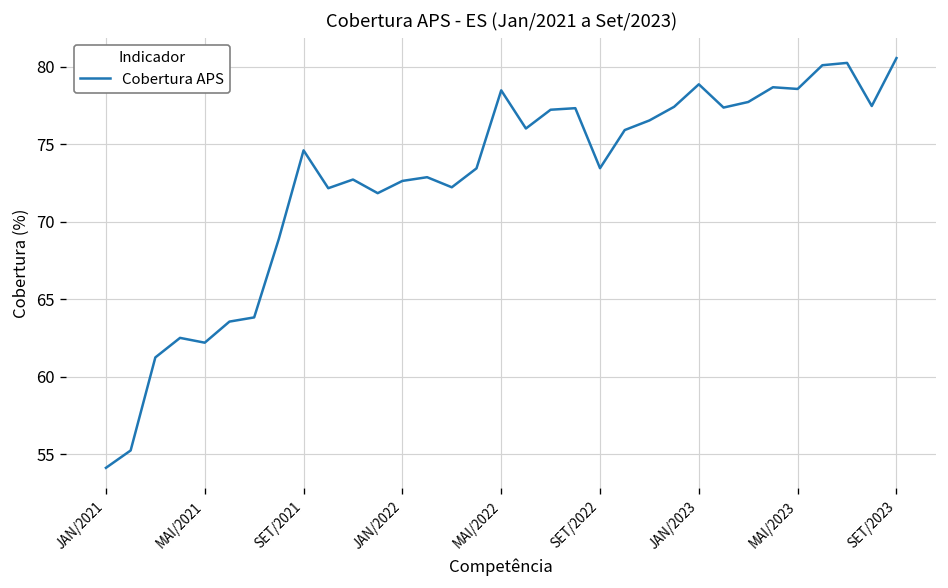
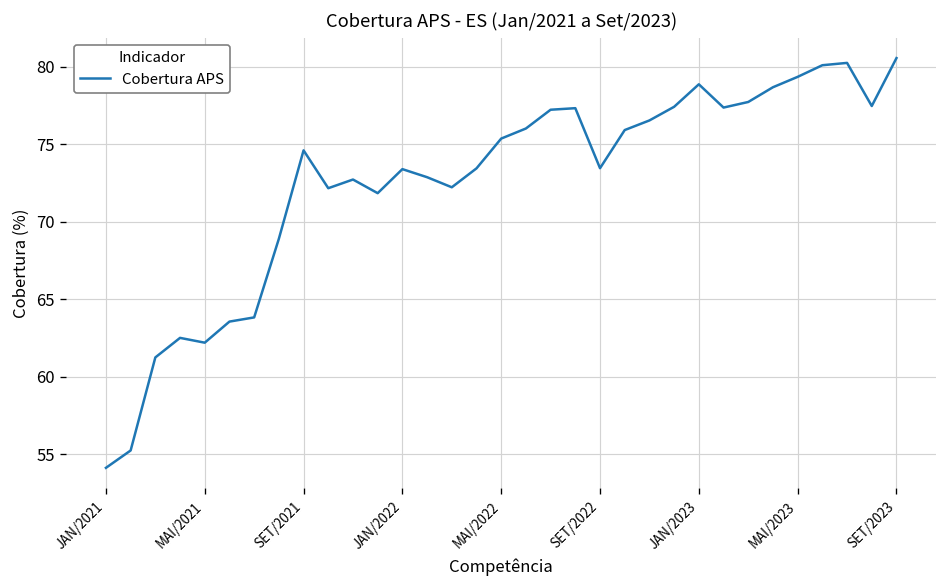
JAN/2022: 72.6 -> 73.4
MAI/2022: 78.5 -> 75.4
MAI/2023: 78.6 -> 79.3
